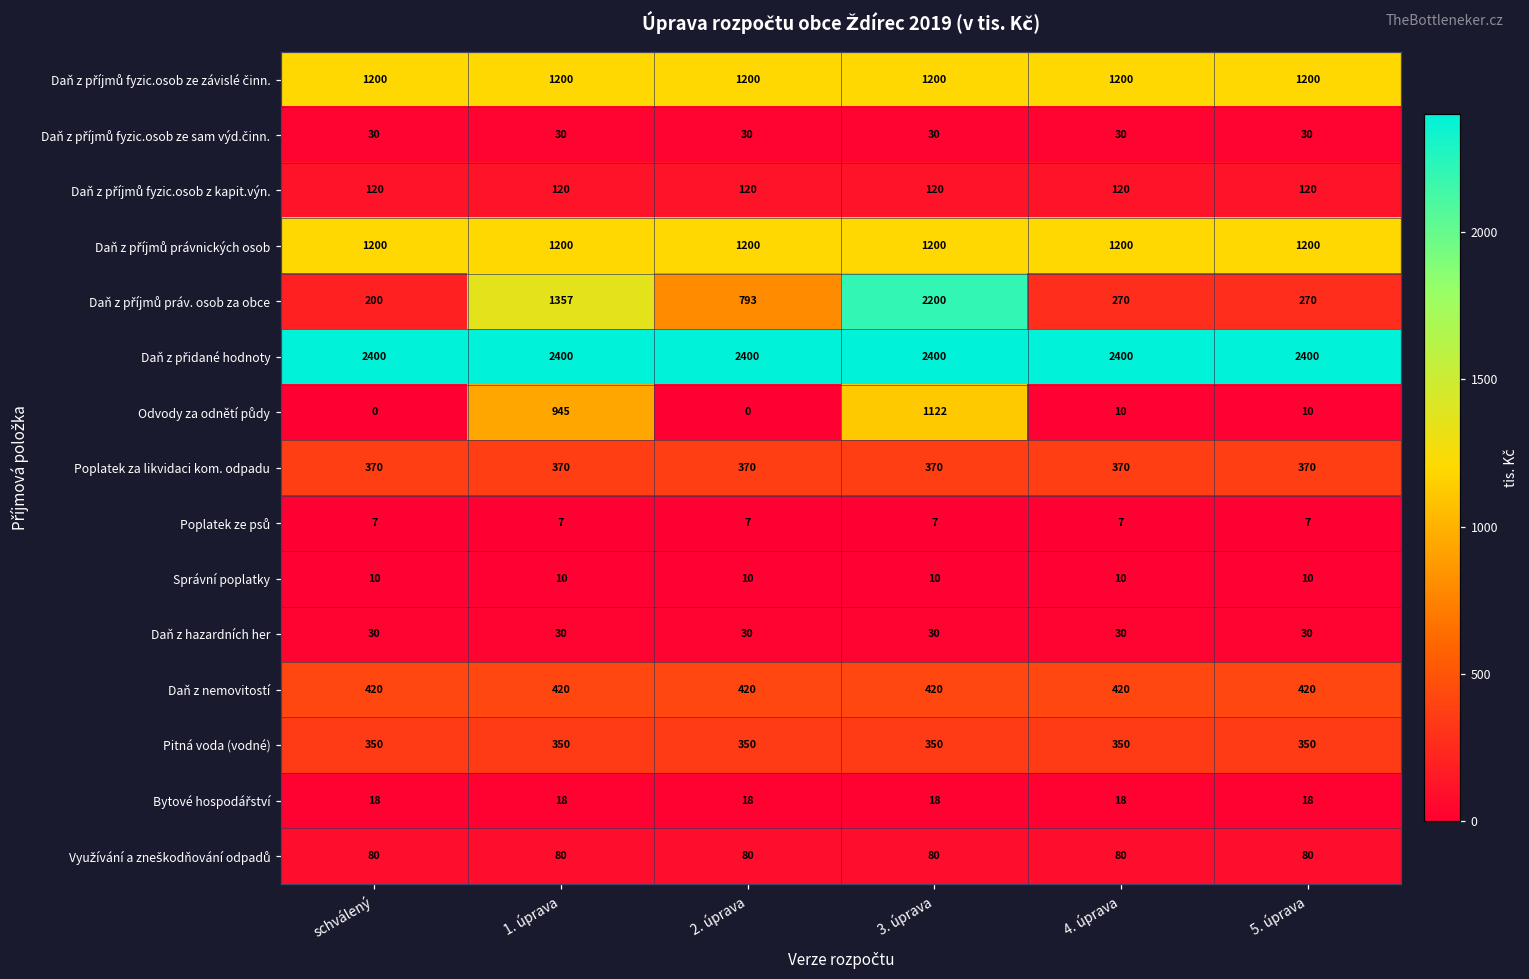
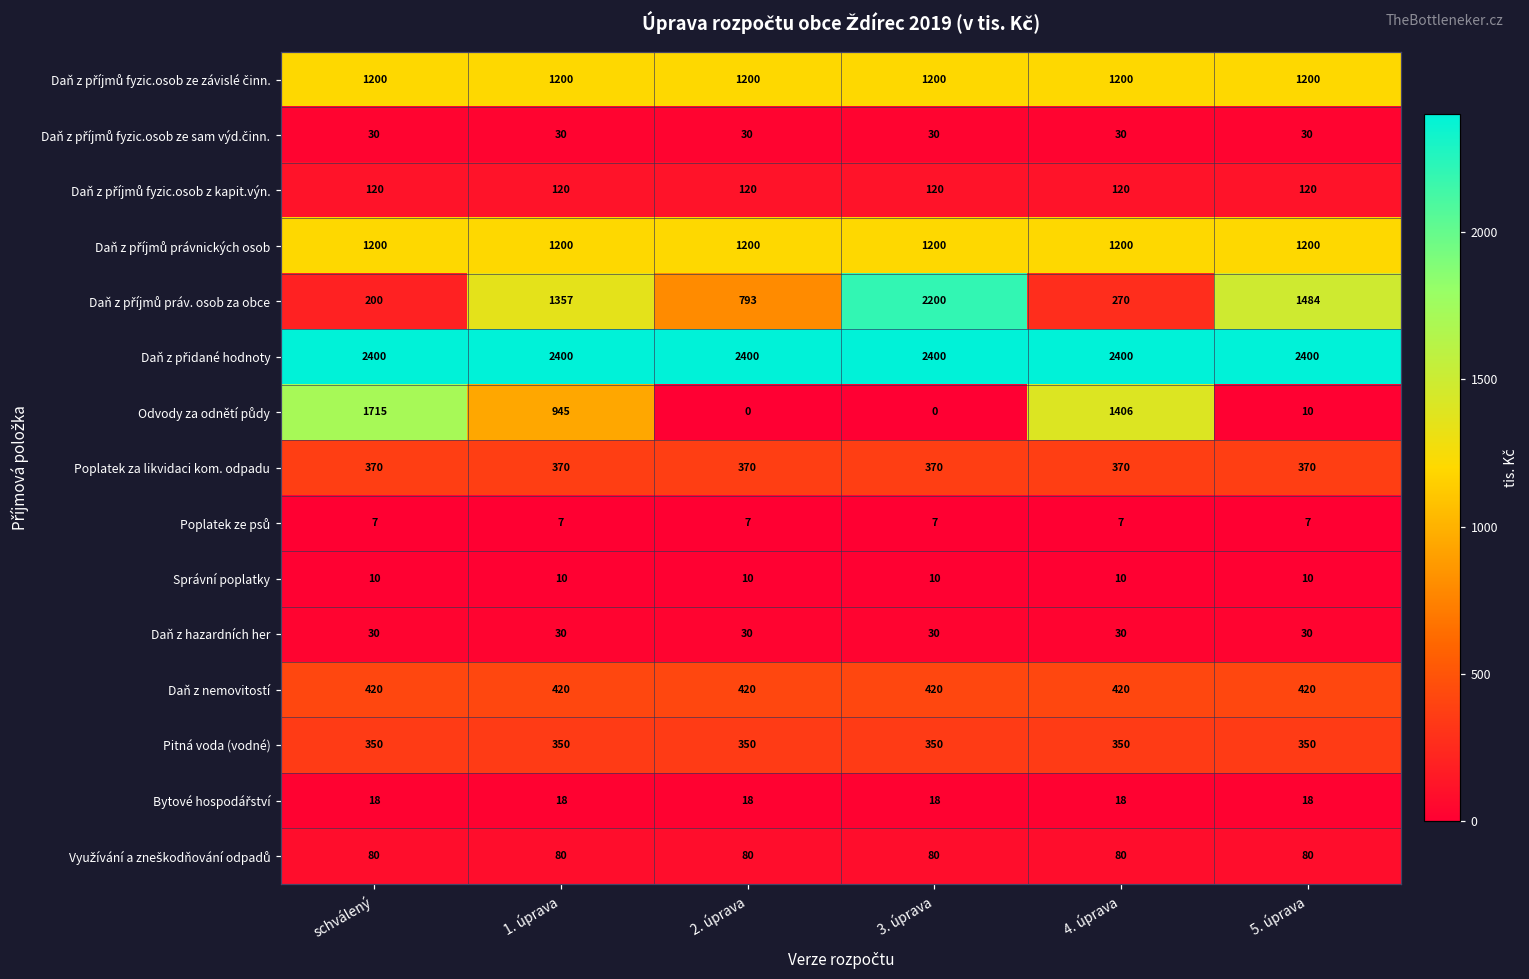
Daň z příjmů práv. osob za obce, 5. úprava: 270 -> 1484
Odvody za odnětí půdy, schválený: 0 -> 1715
Odvody za odnětí půdy, 3. úprava: 1122 -> 0
Odvody za odnětí půdy, 4. úprava: 10 -> 1406
